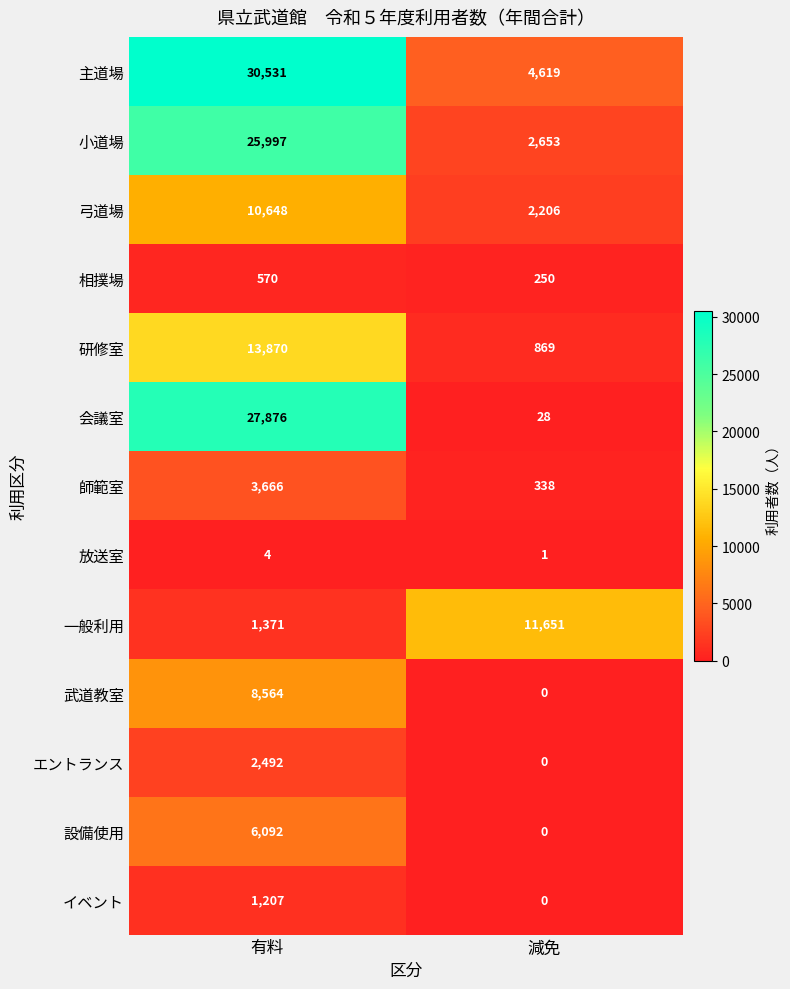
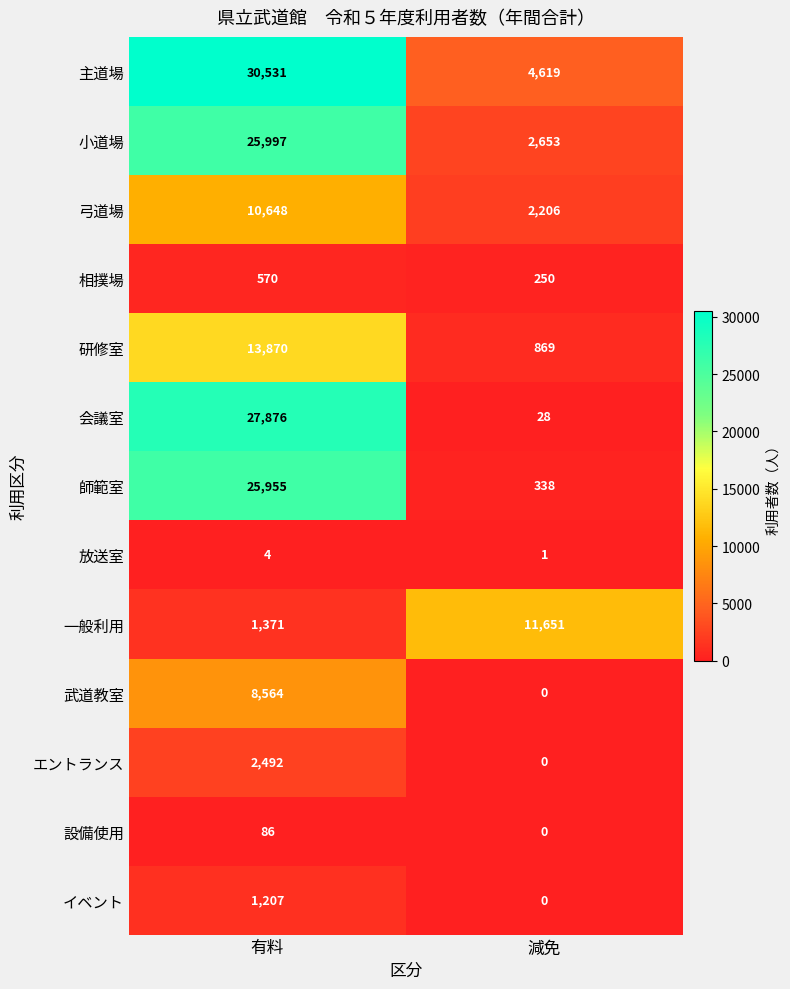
師範室, 有料: 3,666 -> 25,955
設備使用, 有料: 6,092 -> 86
